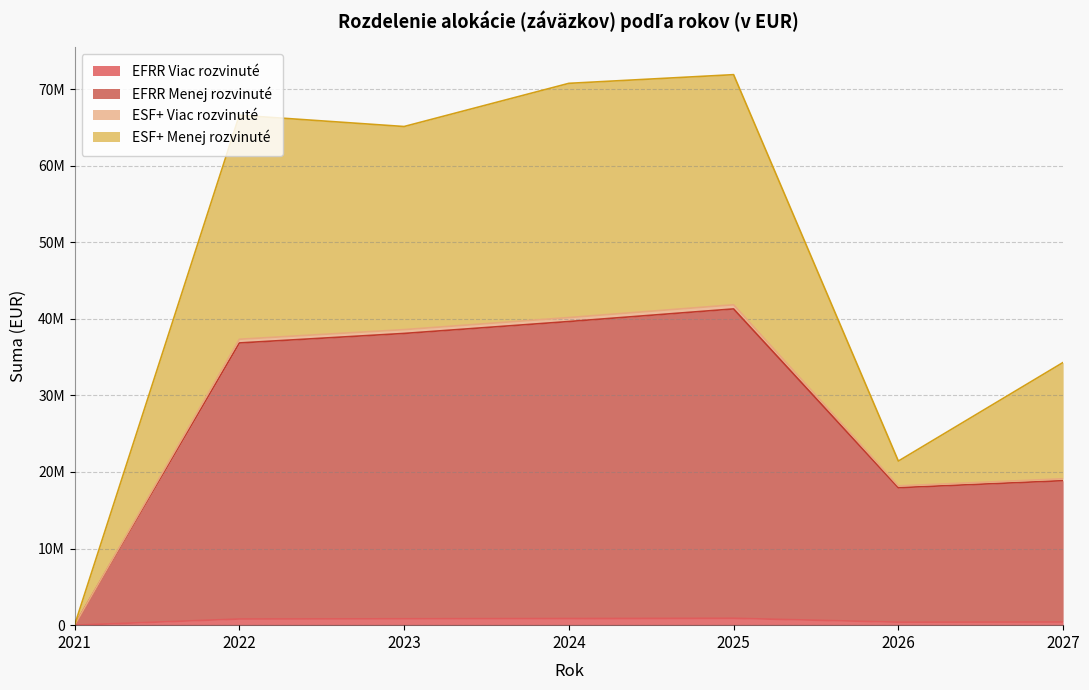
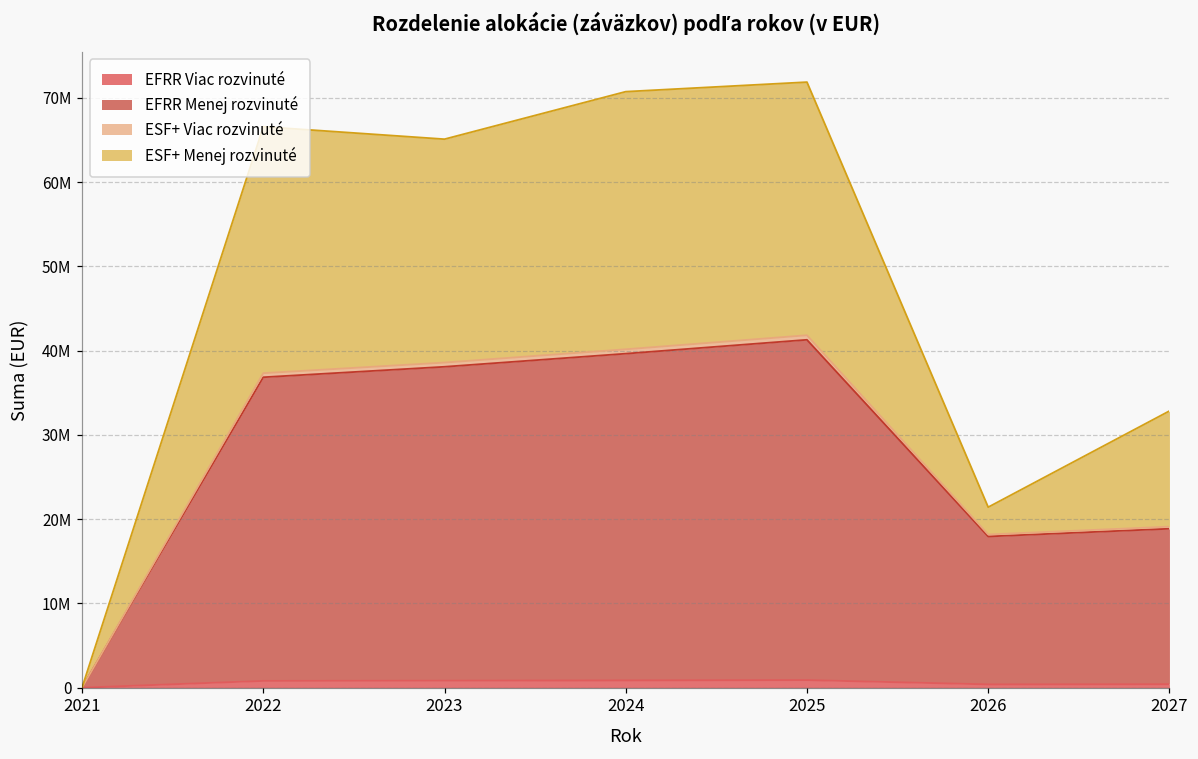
ESF+ Menej rozvinuté, 2027: 15000000 -> 14000000
